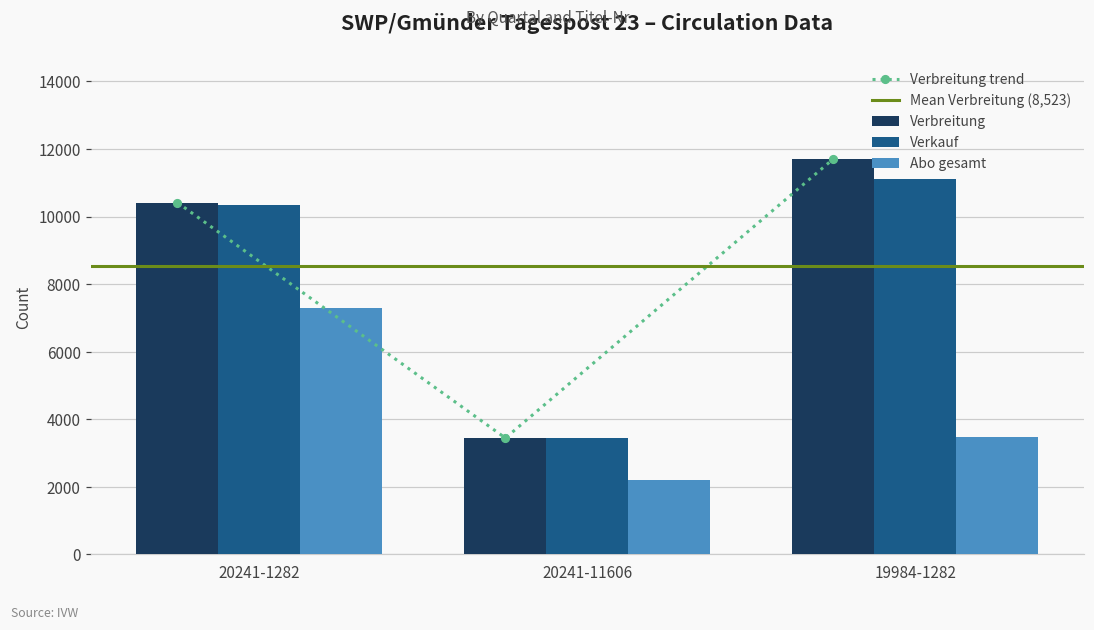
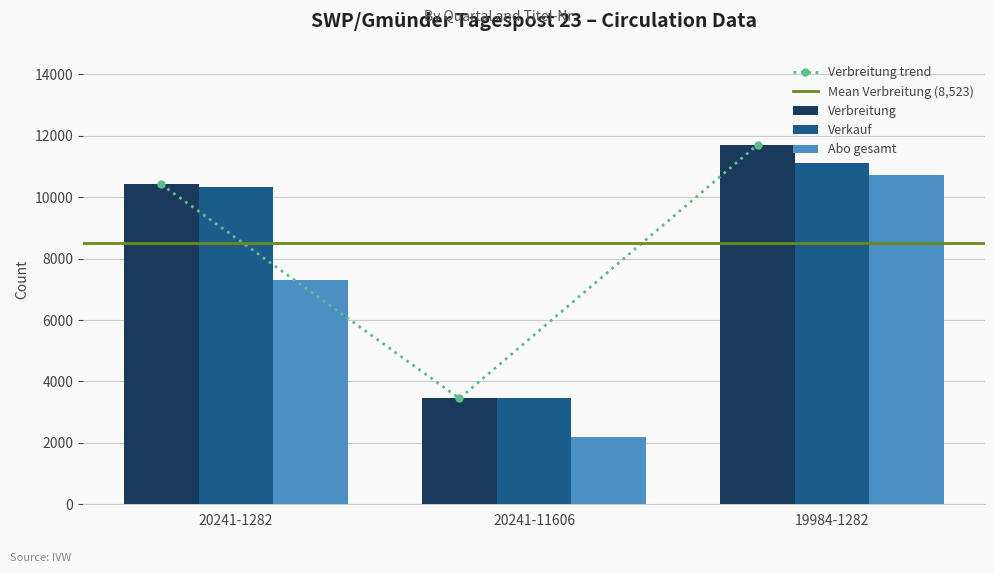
Abo gesamt, 19984-1282: 3500 -> 10700
